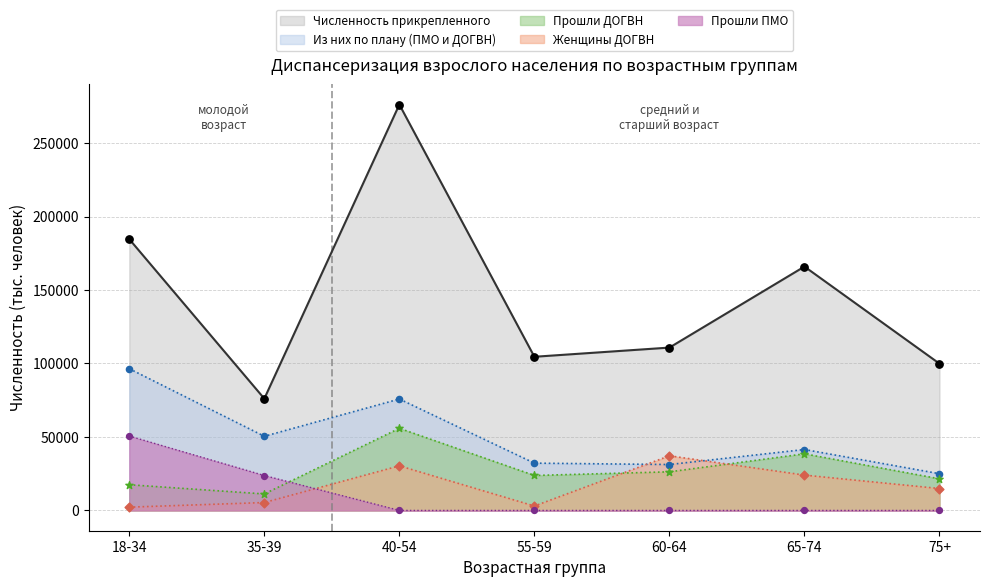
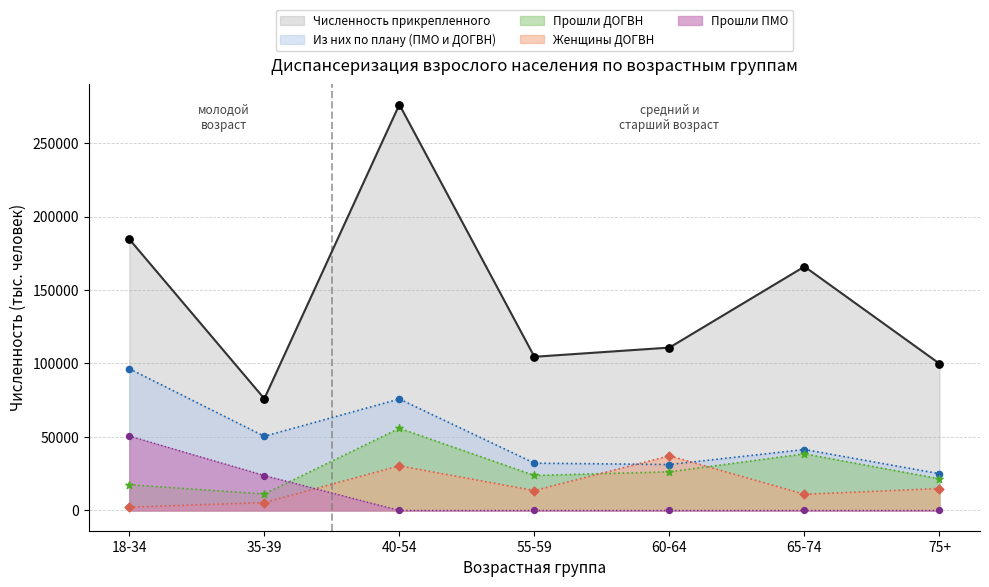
Женщины ДОГВН, 55-59: 3000 -> 14000
Женщины ДОГВН, 65-74: 24000 -> 11000
